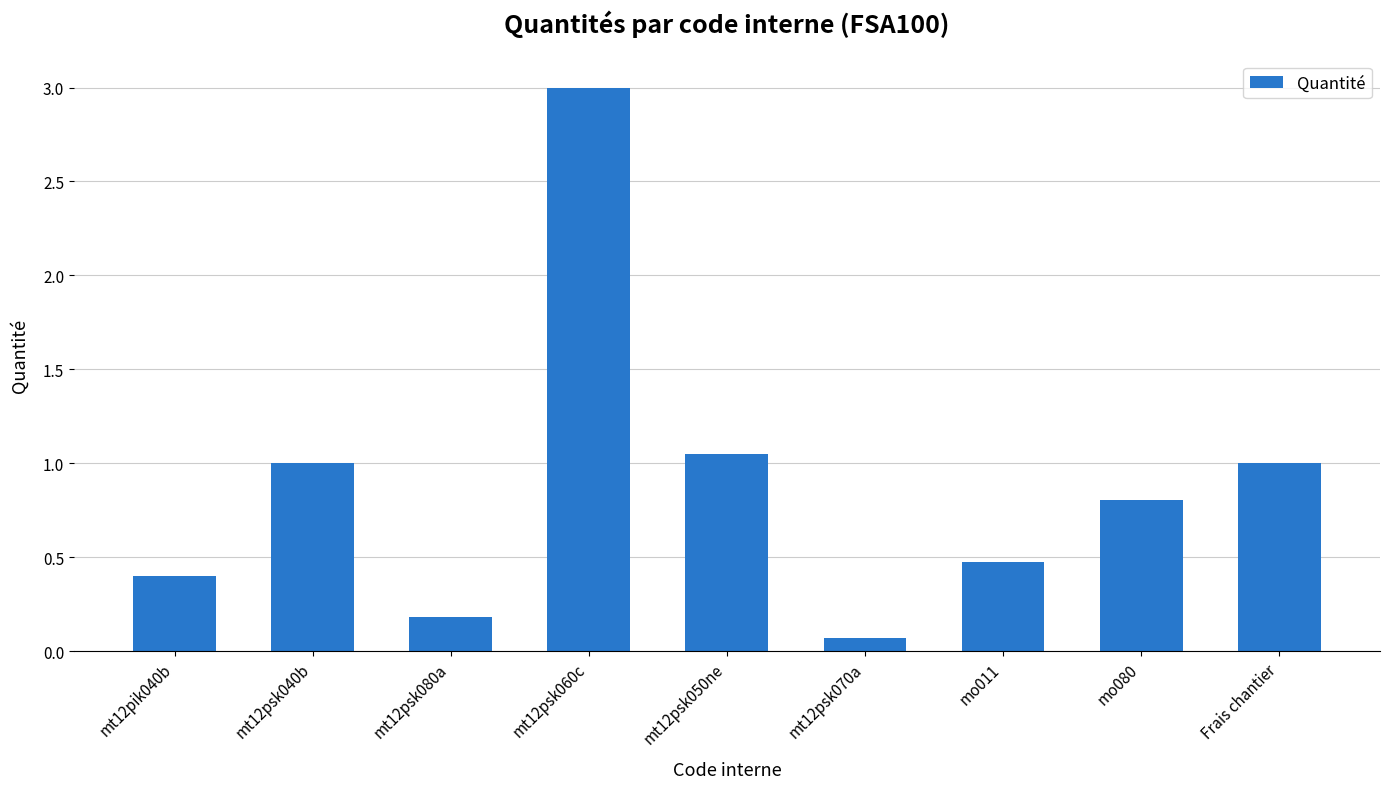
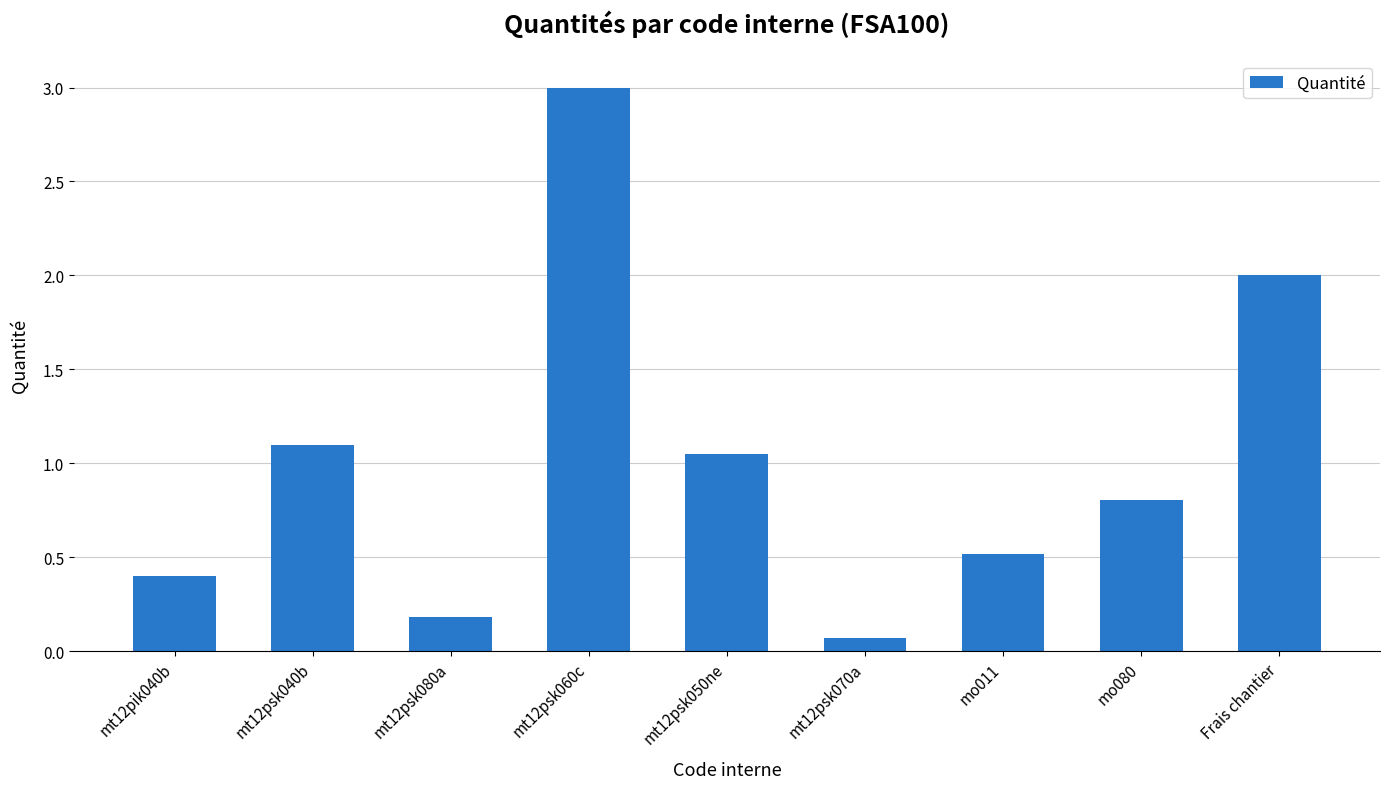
mt12psk040b: 1.0 -> 1.1
mo011: 0.47 -> 0.52
Frais chantier: 1 -> 2
